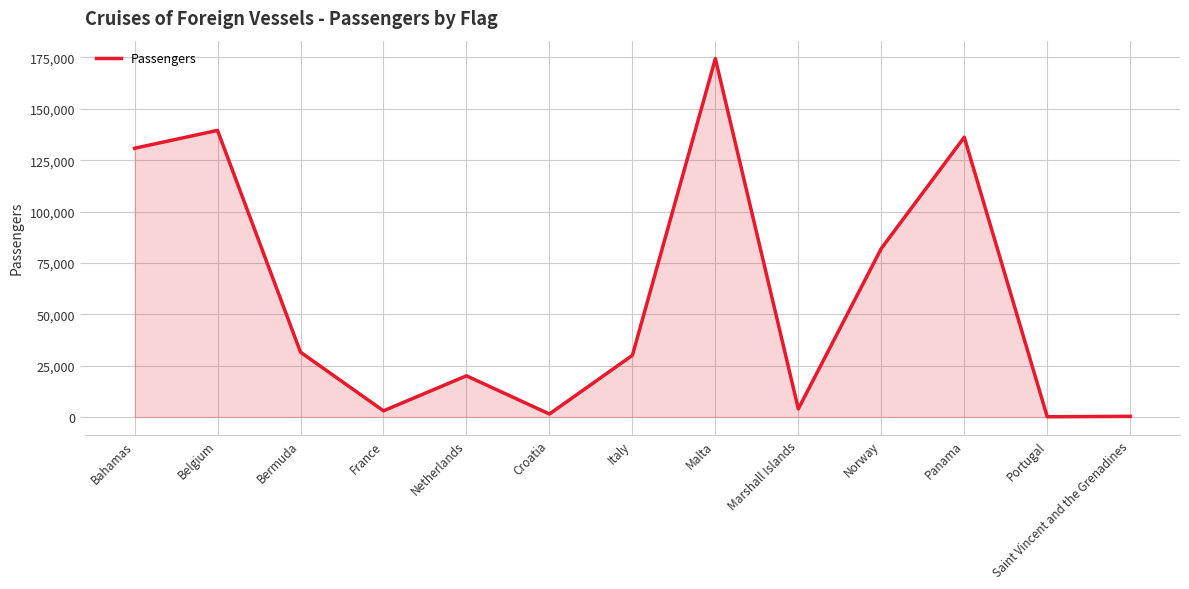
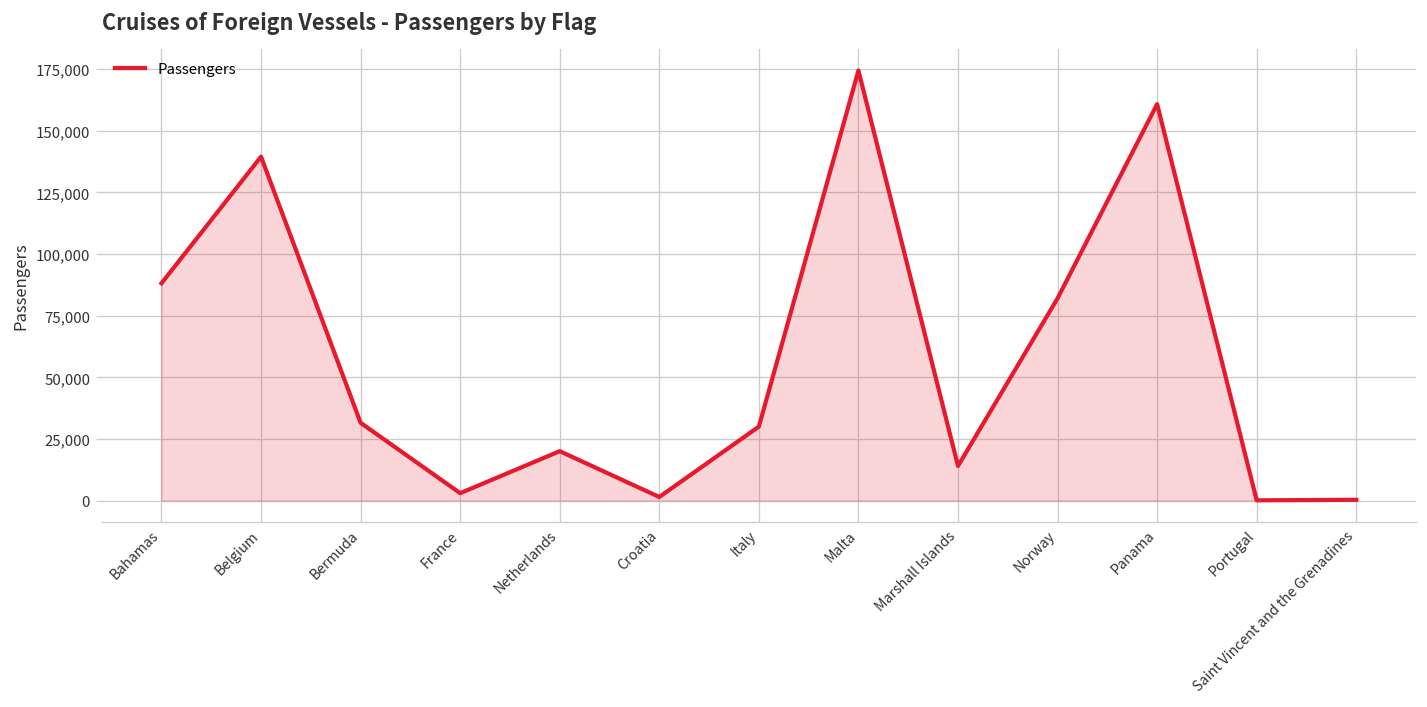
Bahamas: 131,000 -> 88,000
Marshall Islands: 4,000 -> 14,000
Panama: 136,000 -> 161,000
